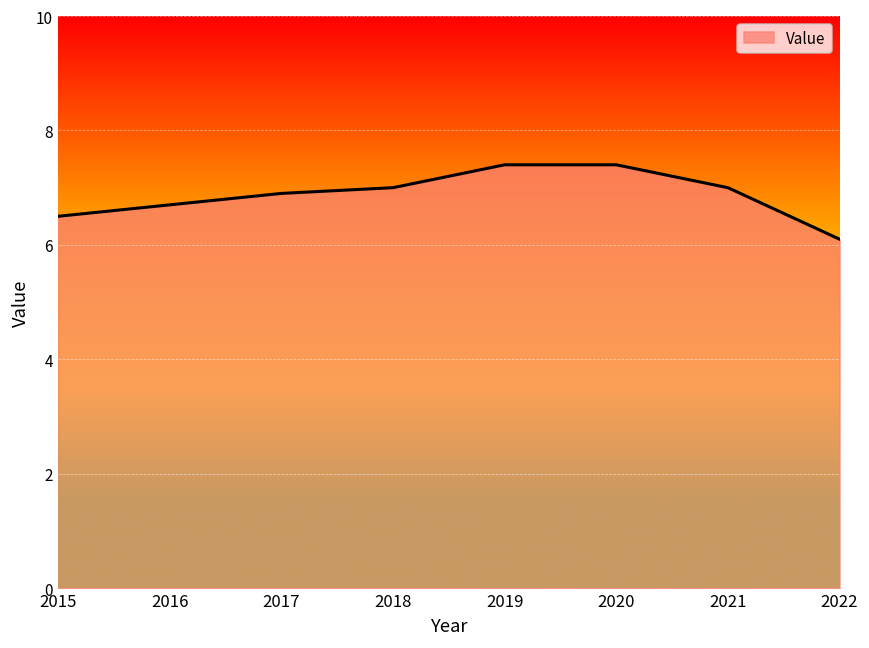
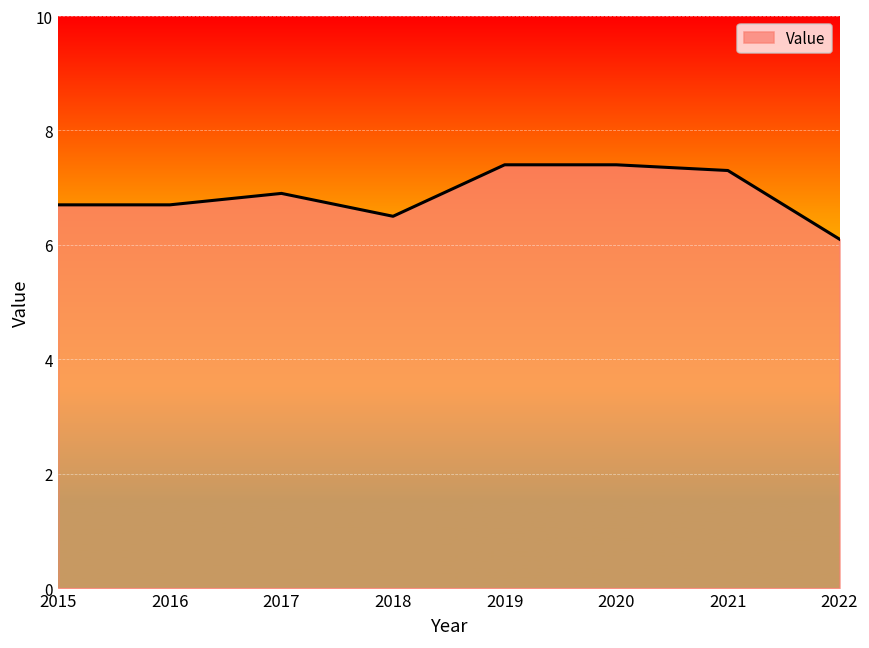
2015: 6.5 -> 6.7
2018: 7.0 -> 6.5
2021: 7.0 -> 7.3
